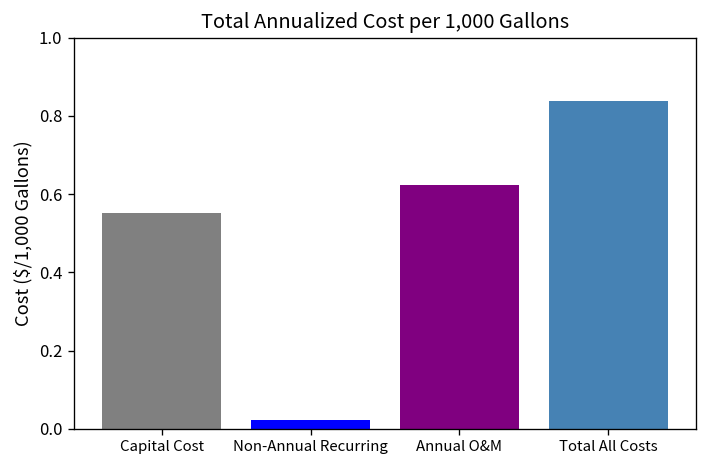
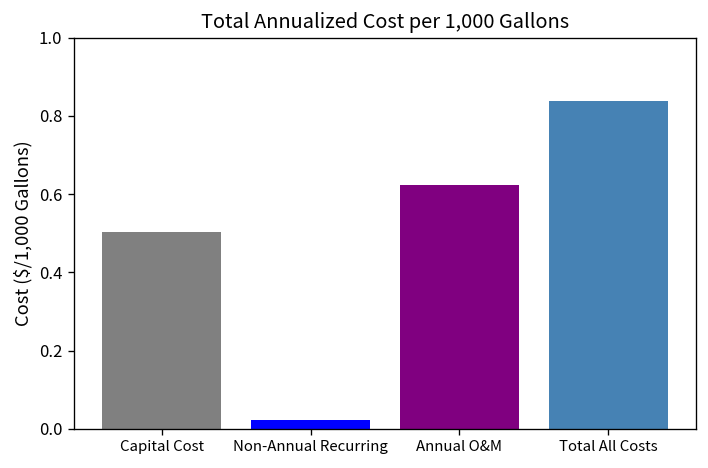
Capital Cost: 0.55 -> 0.50
